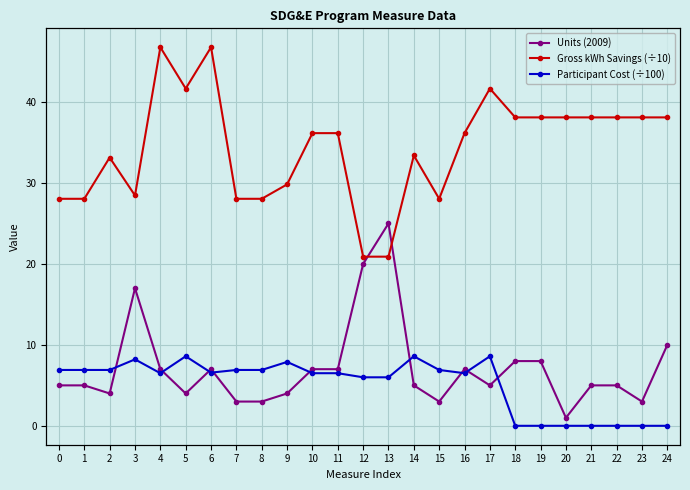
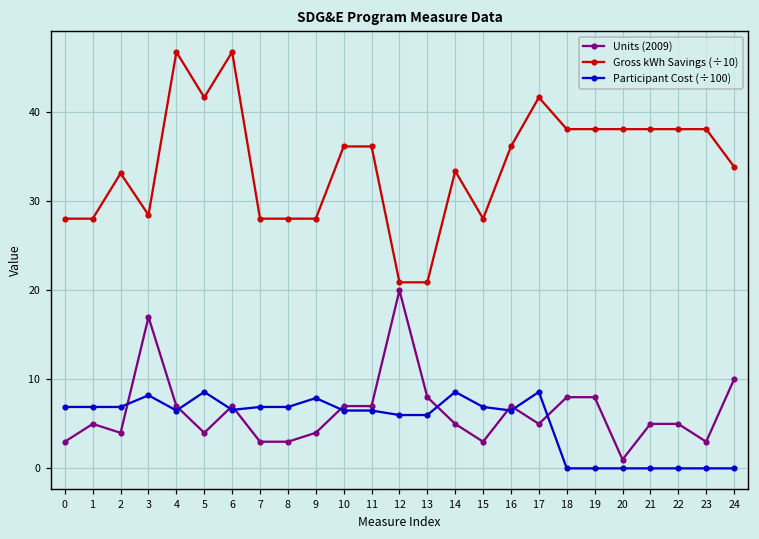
Units (2009), 0: 5 -> 3
Gross kWh Savings (÷10), 9: 30 -> 28
Units (2009), 13: 25 -> 8
Gross kWh Savings (÷10), 24: 38 -> 34
